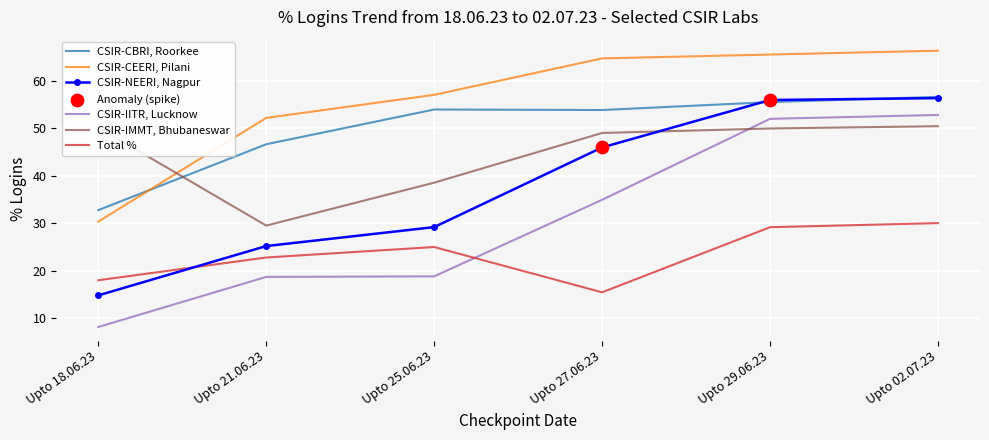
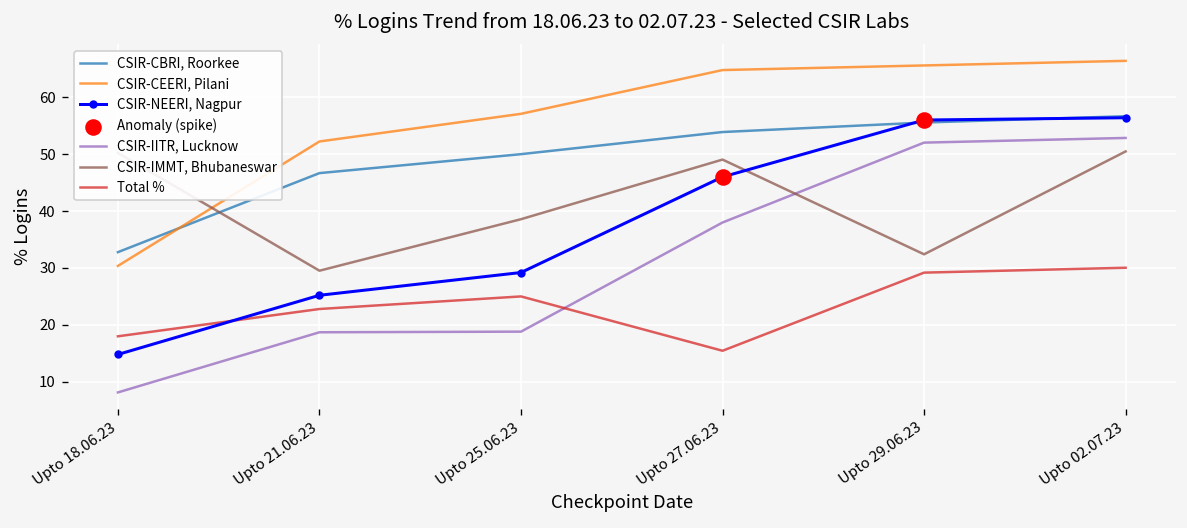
CSIR-CBRI, Roorkee, Upto 25.06.23: 54 -> 50
CSIR-IITR, Lucknow, Upto 27.06.23: 35 -> 38
CSIR-IMMT, Bhubaneswar, Upto 29.06.23: 50 -> 32
